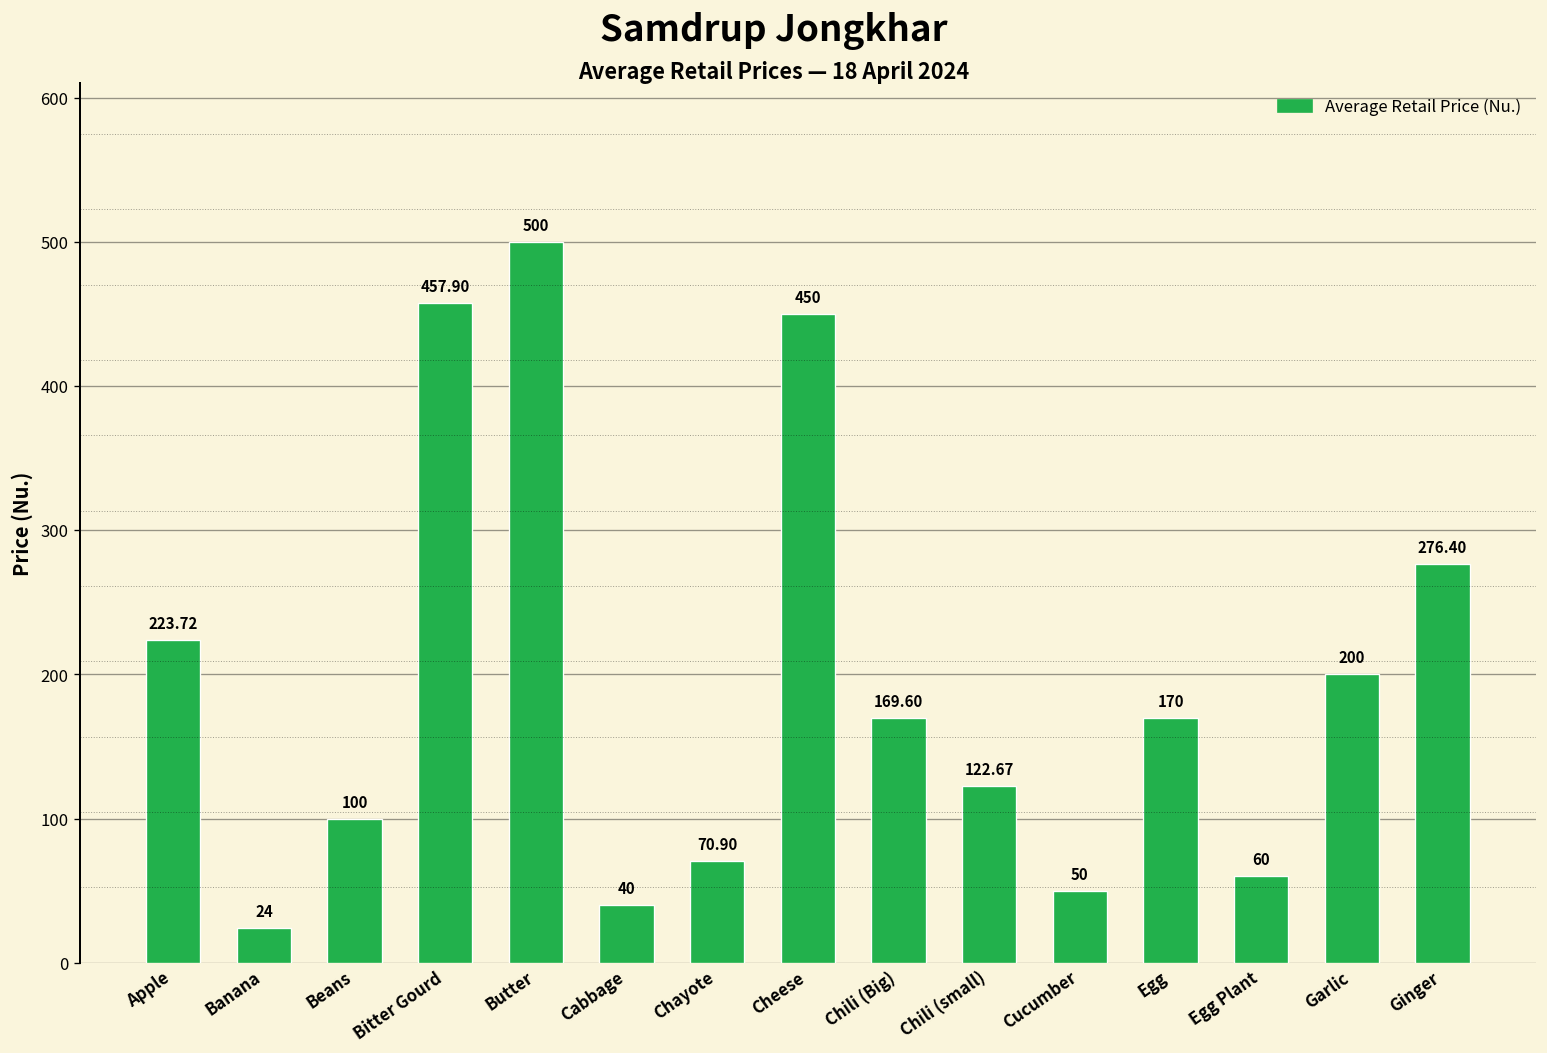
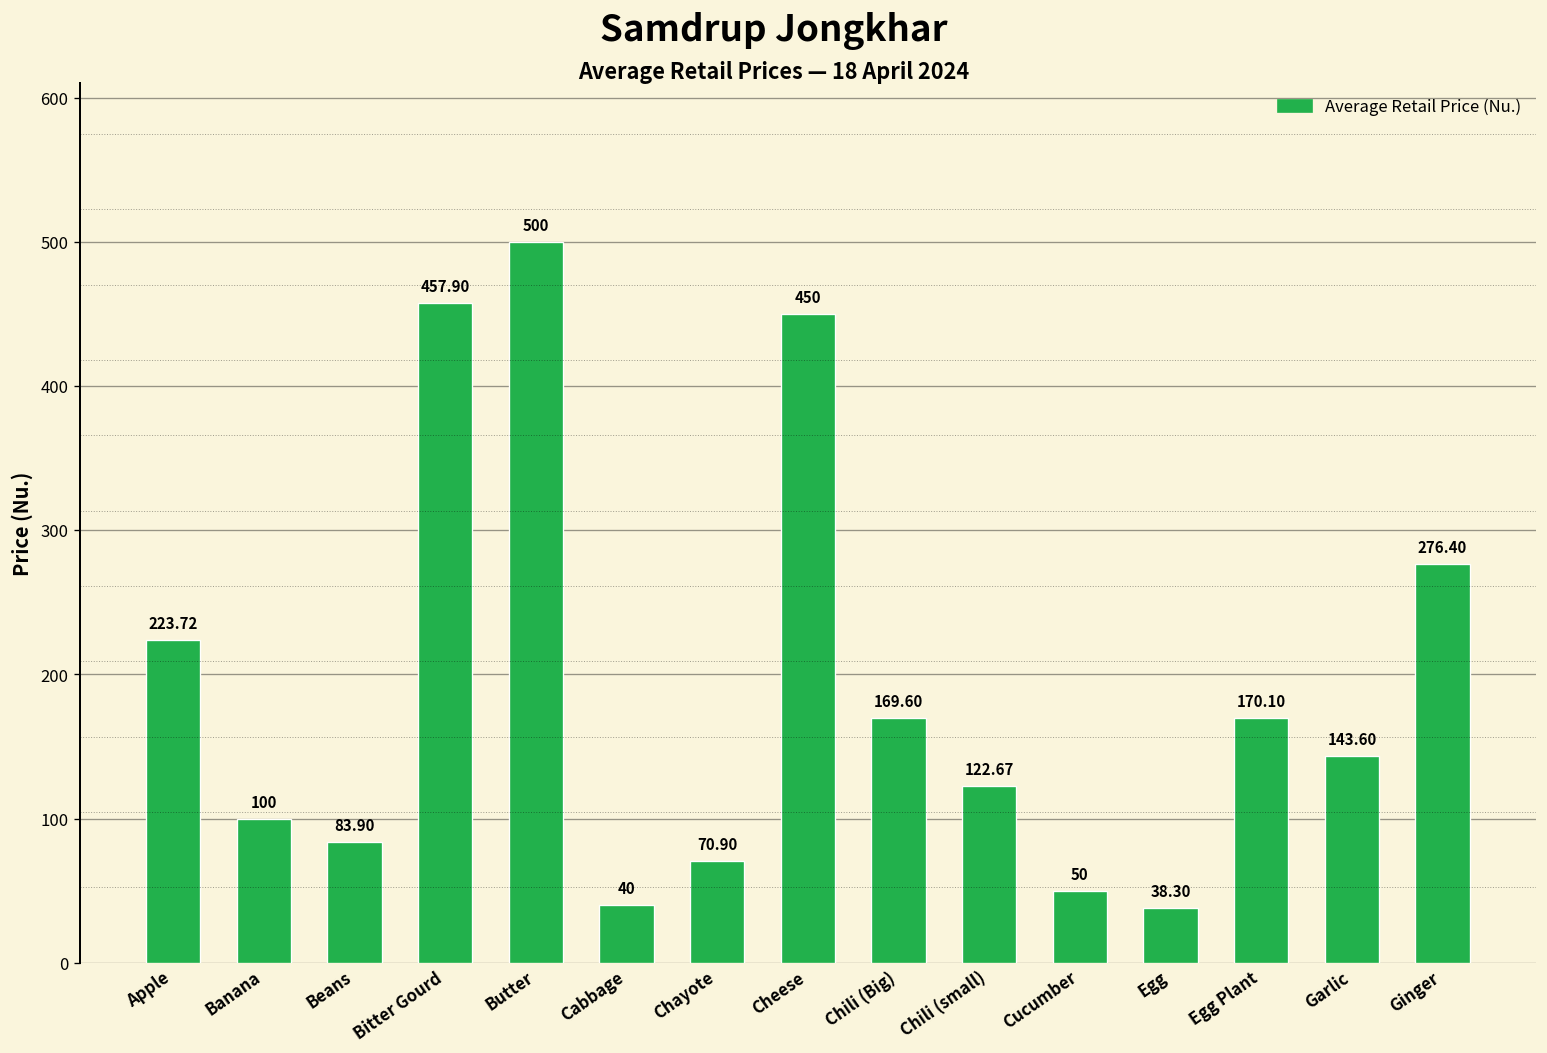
Banana: 24 -> 100
Beans: 100 -> 83.90
Egg: 170 -> 38.30
Egg Plant: 60 -> 170.10
Garlic: 200 -> 143.60
